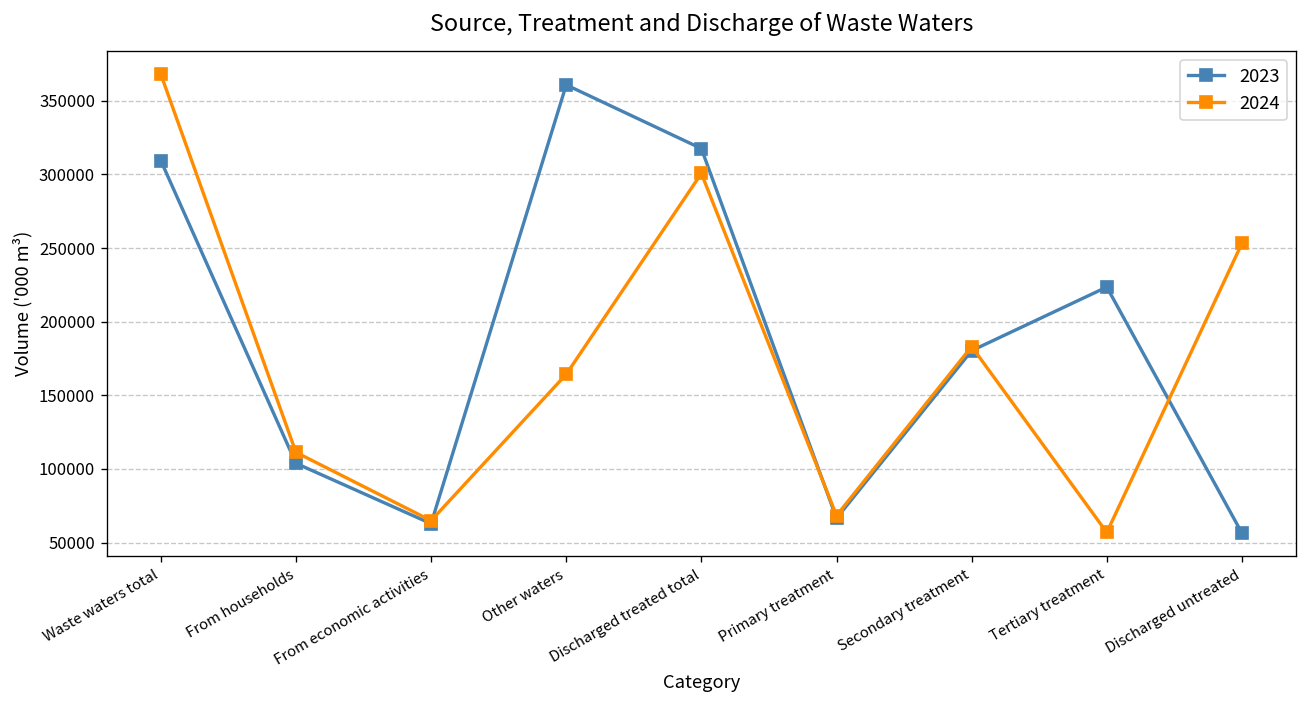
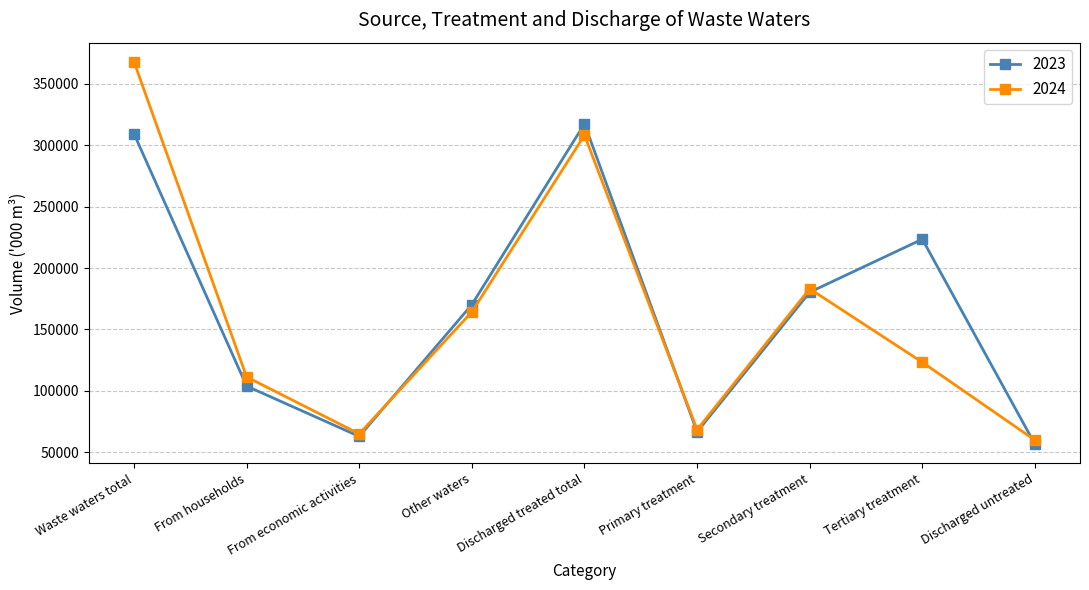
2023, Other waters: 361000 -> 170000
2024, Discharged treated total: 301000 -> 308000
2024, Tertiary treatment: 57000 -> 123000
2024, Discharged untreated: 253000 -> 60000
